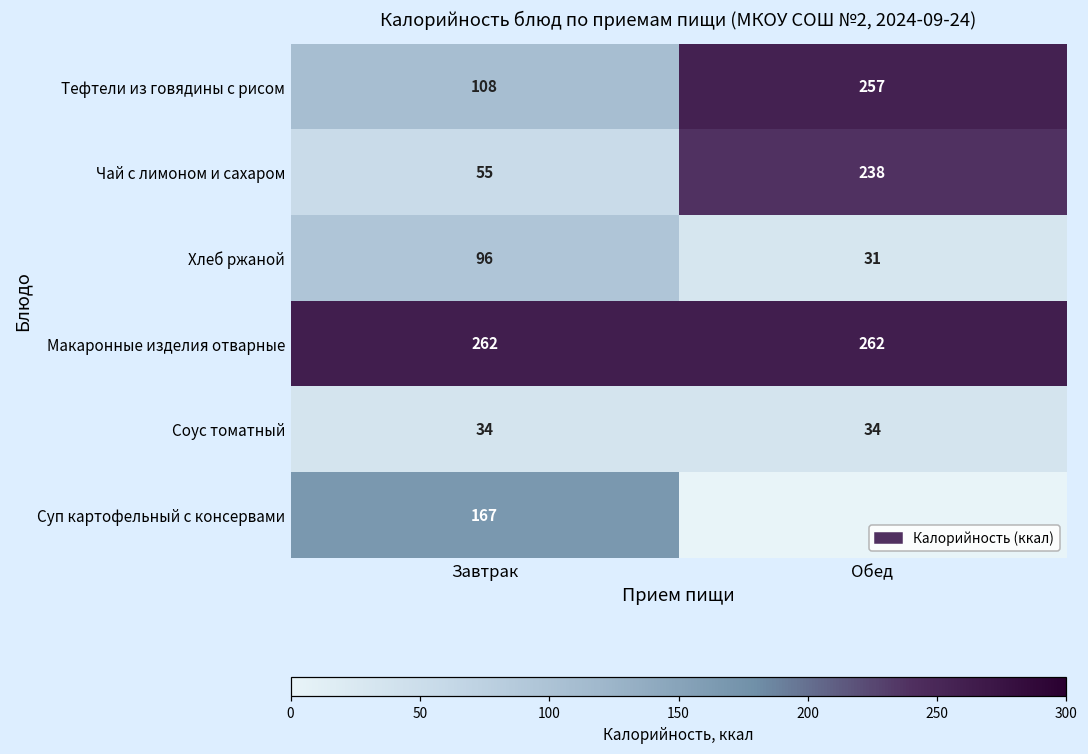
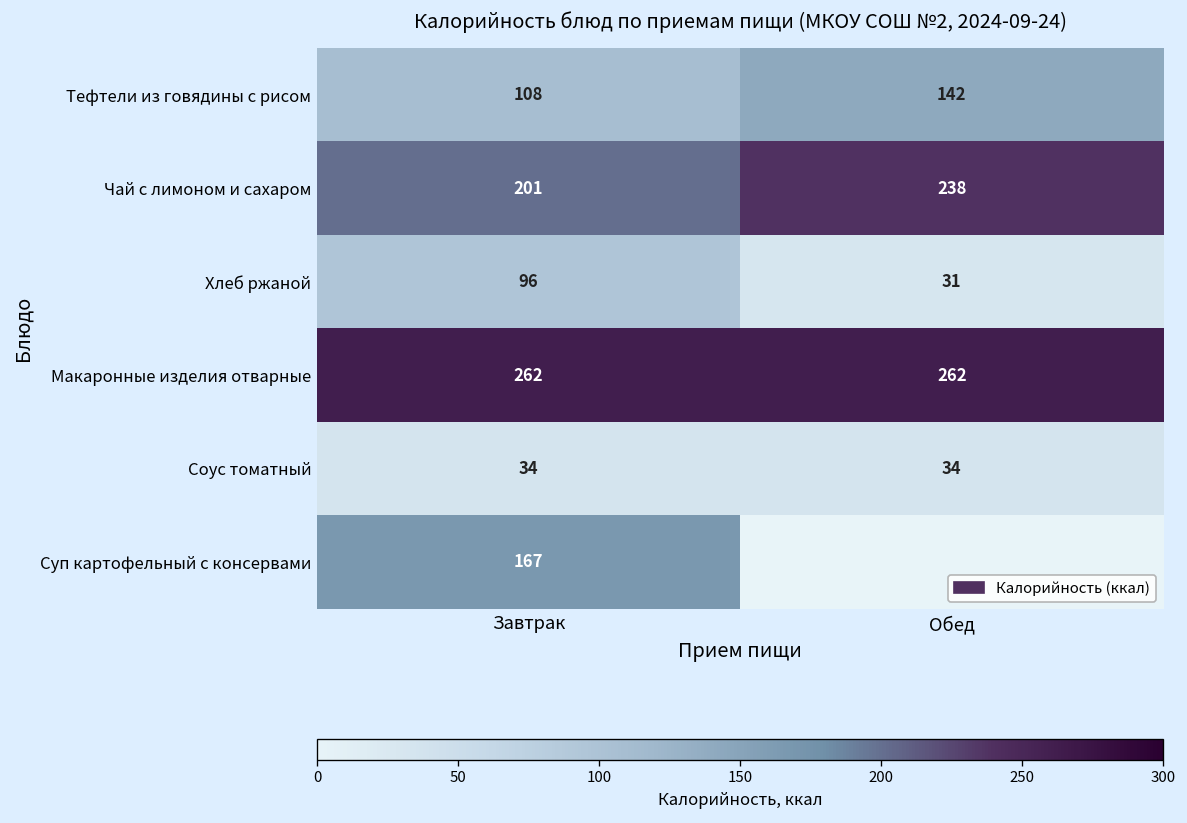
Тефтели из говядины с рисом, Обед: 257 -> 142
Чай с лимоном и сахаром, Завтрак: 55 -> 201
